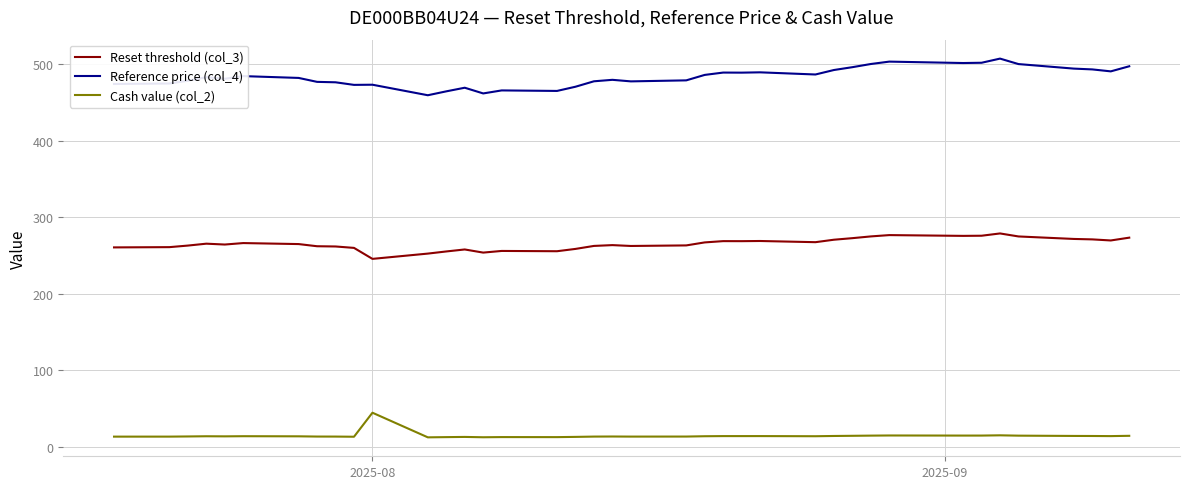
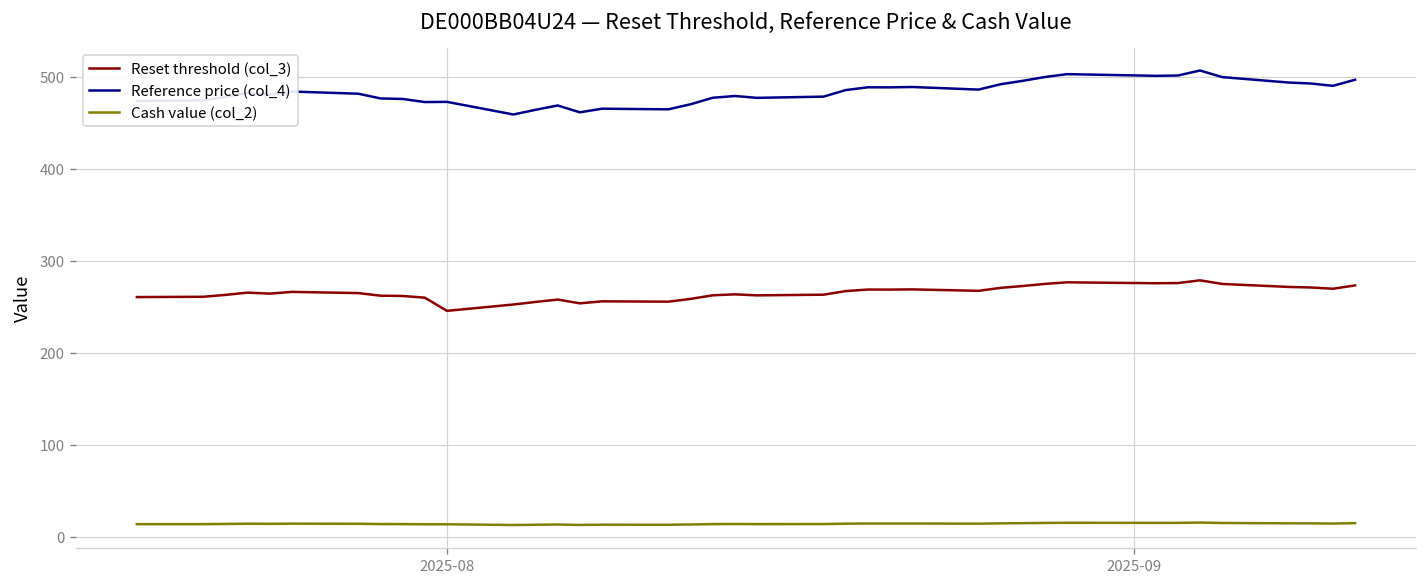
Cash value (col_2), 2025-08: 40 -> 10
